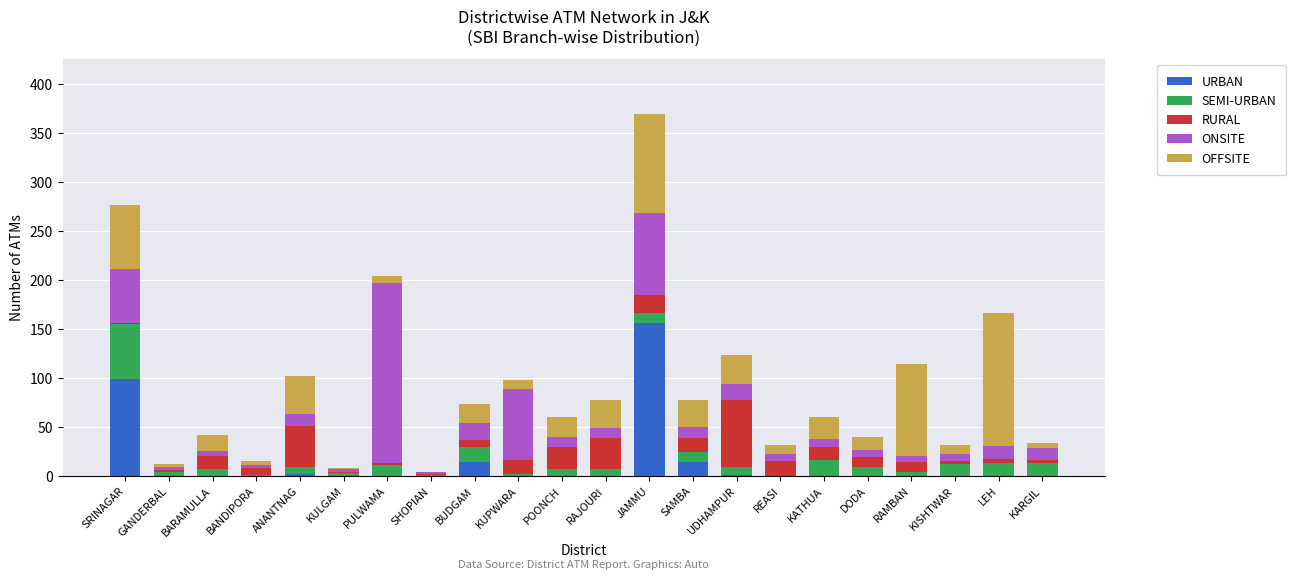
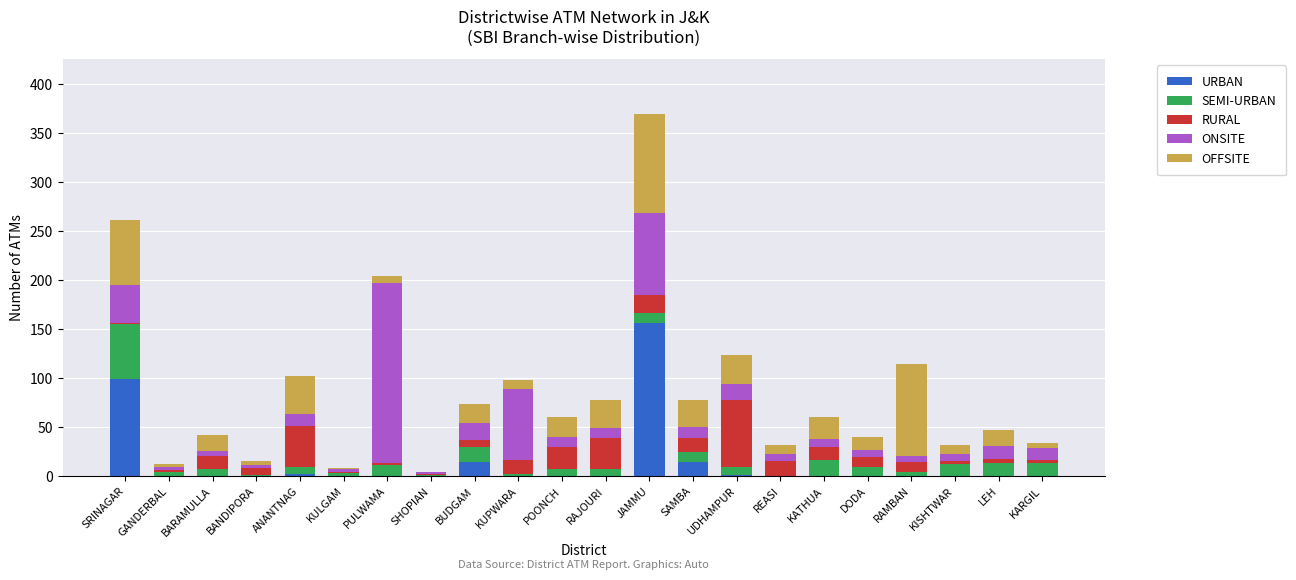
ONSITE, SRINAGAR: 60 -> 40
OFFSITE, LEH: 140 -> 20
